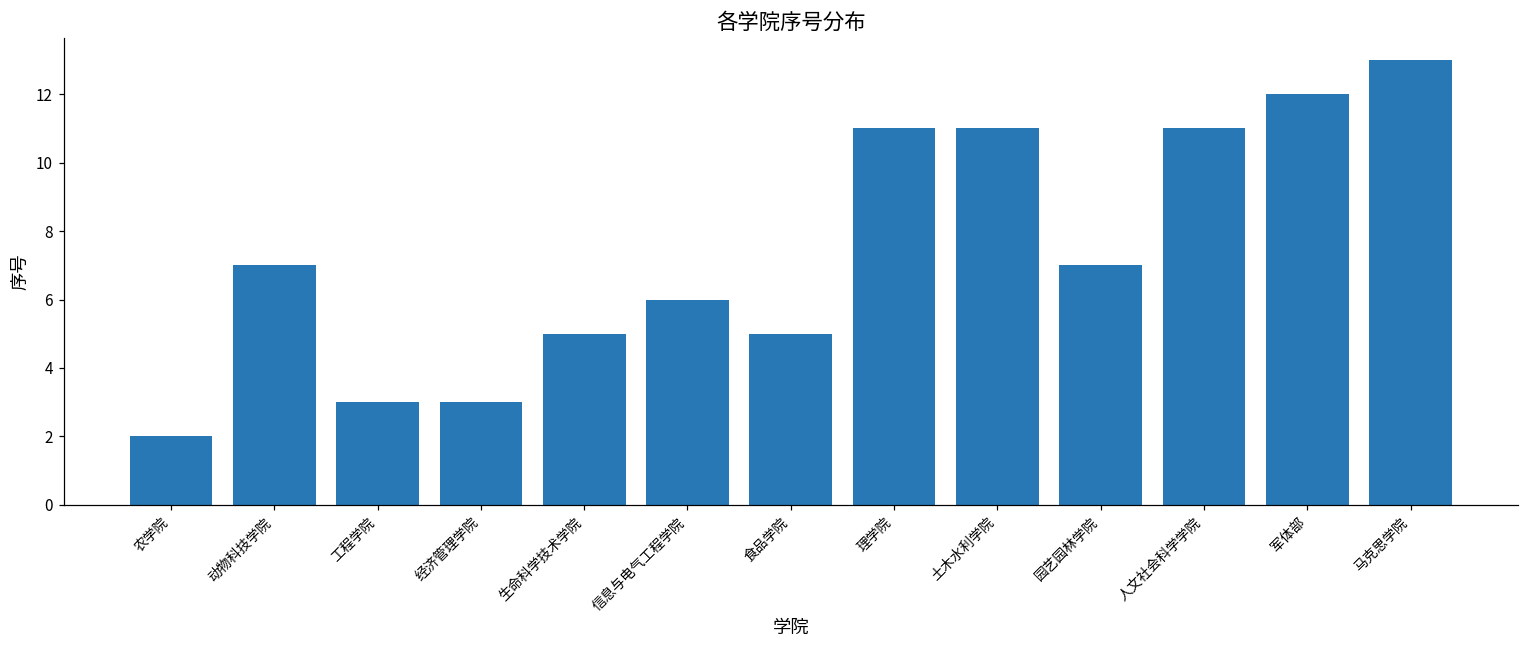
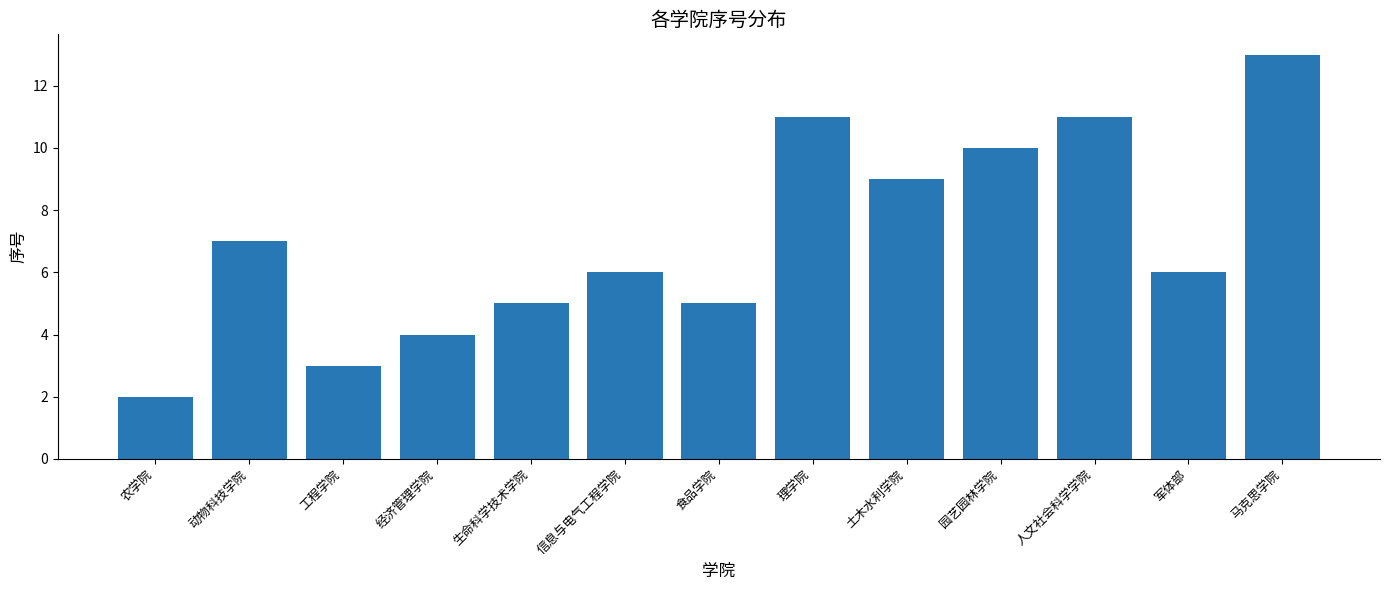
经济管理学院: 3 -> 4
土木水利学院: 11 -> 9
园艺园林学院: 7 -> 10
军体部: 12 -> 6
